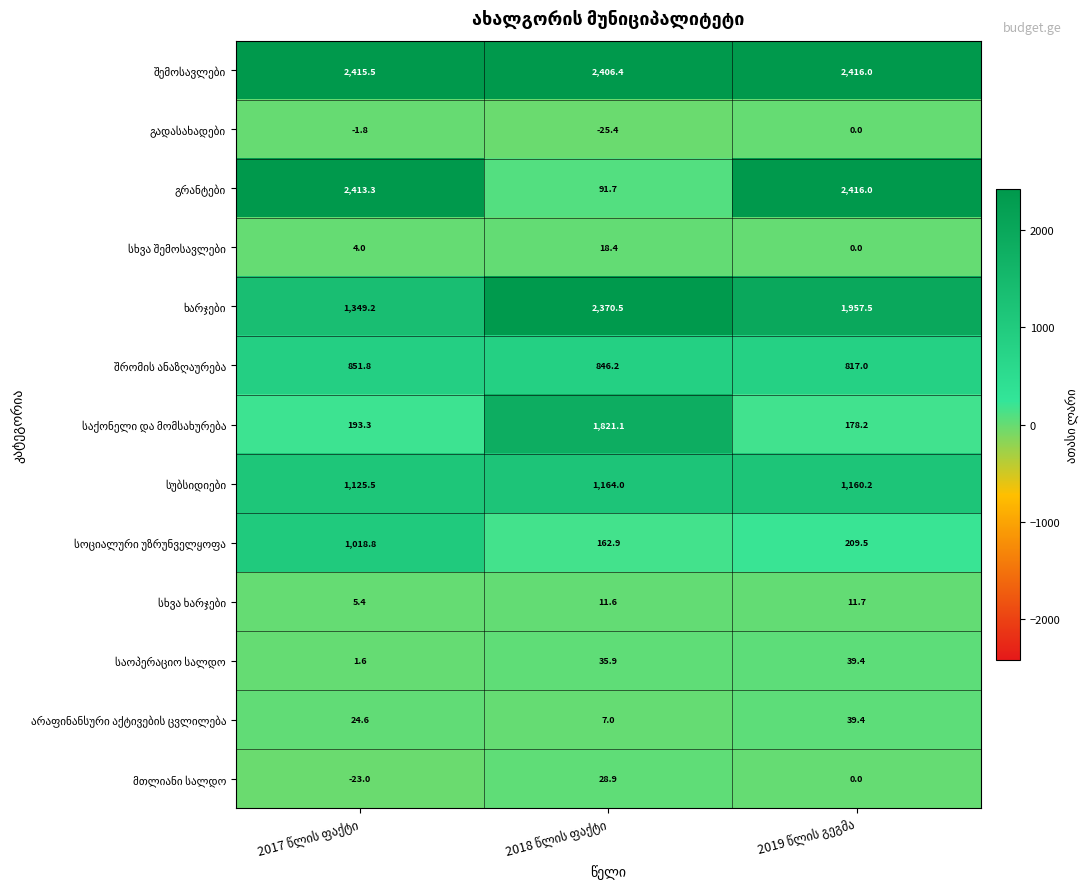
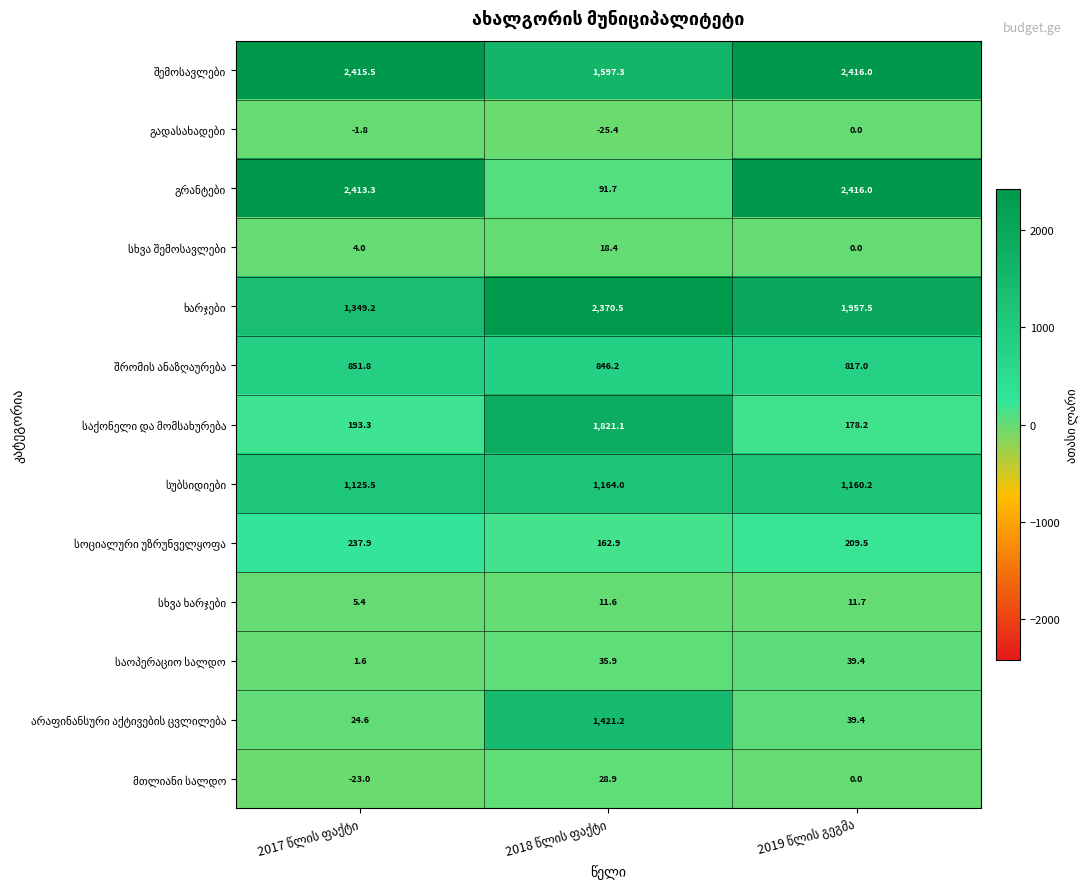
შემოსავლები, 2018 წლის ფაქტი: 2,406.4 -> 1,597.3
სოციალური უზრუნველყოფა, 2017 წლის ფაქტი: 1,018.8 -> 237.9
არაფინანსური აქტივების ცვლილება, 2018 წლის ფაქტი: 7.0 -> 1,421.2
